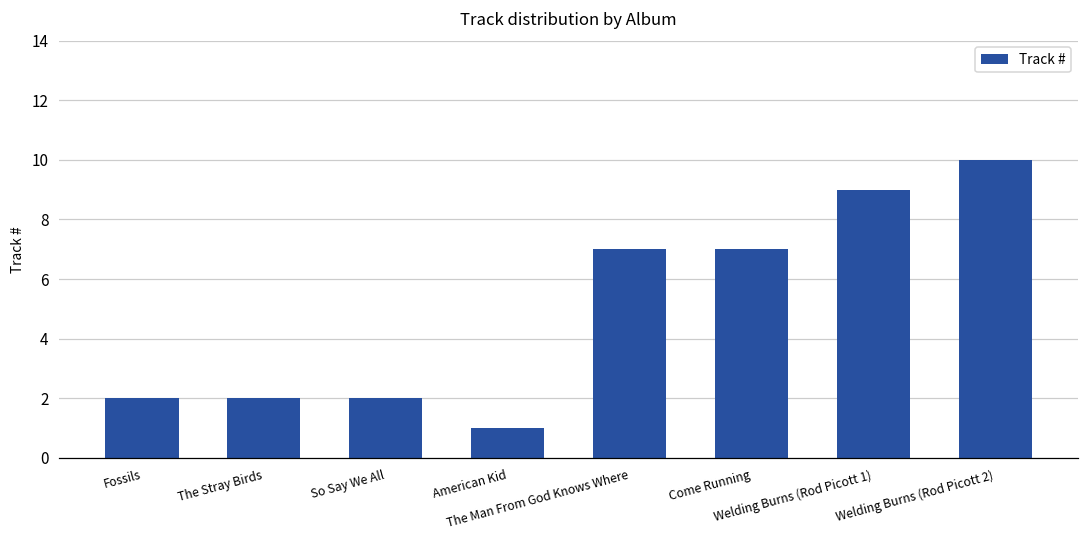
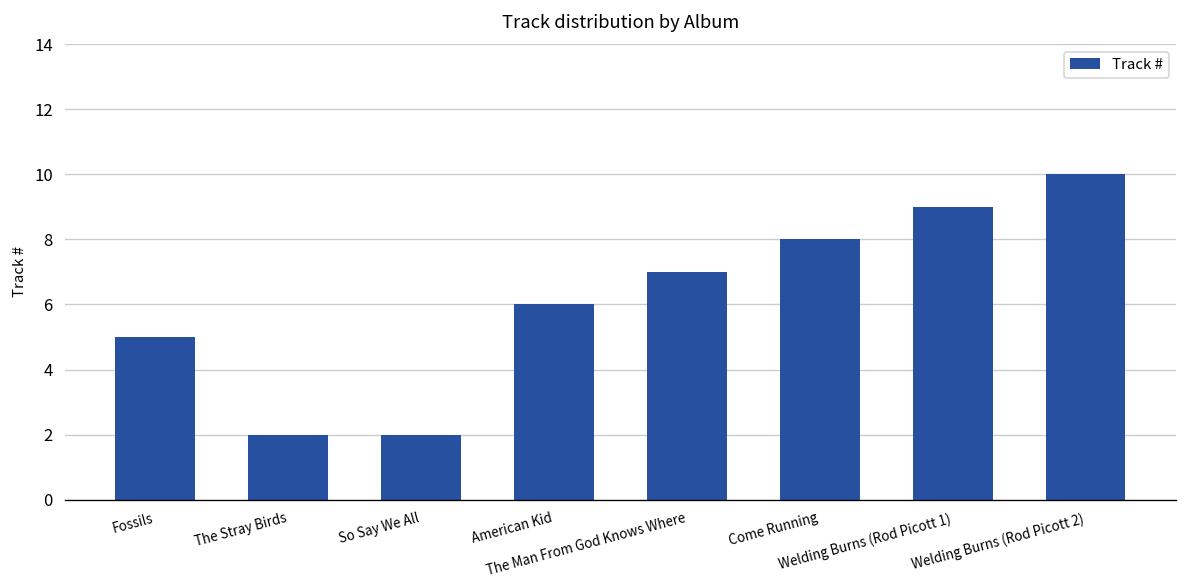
Fossils: 2 -> 5
American Kid: 1 -> 6
Come Running: 7 -> 8
